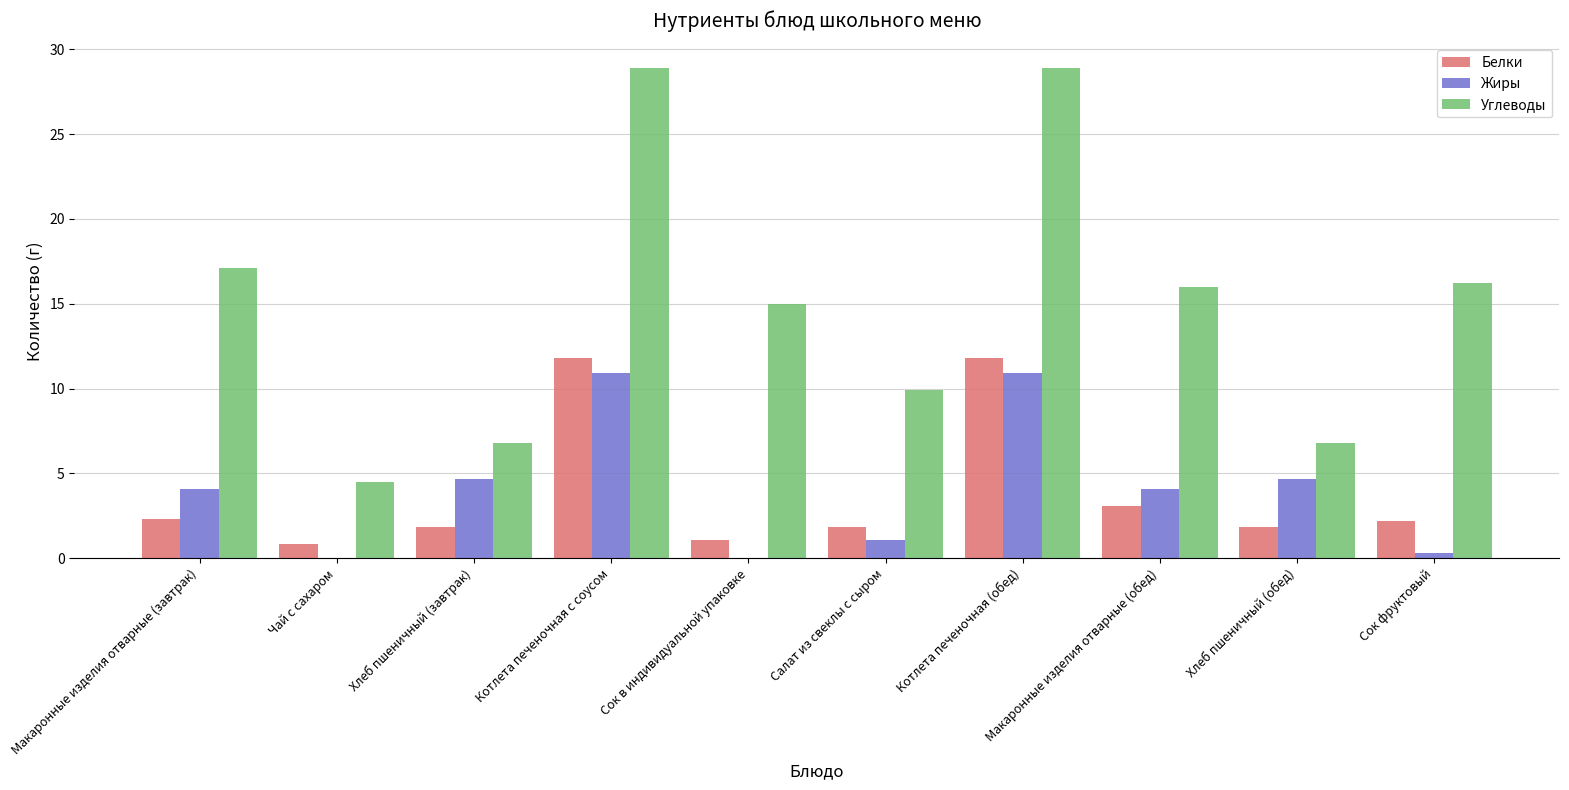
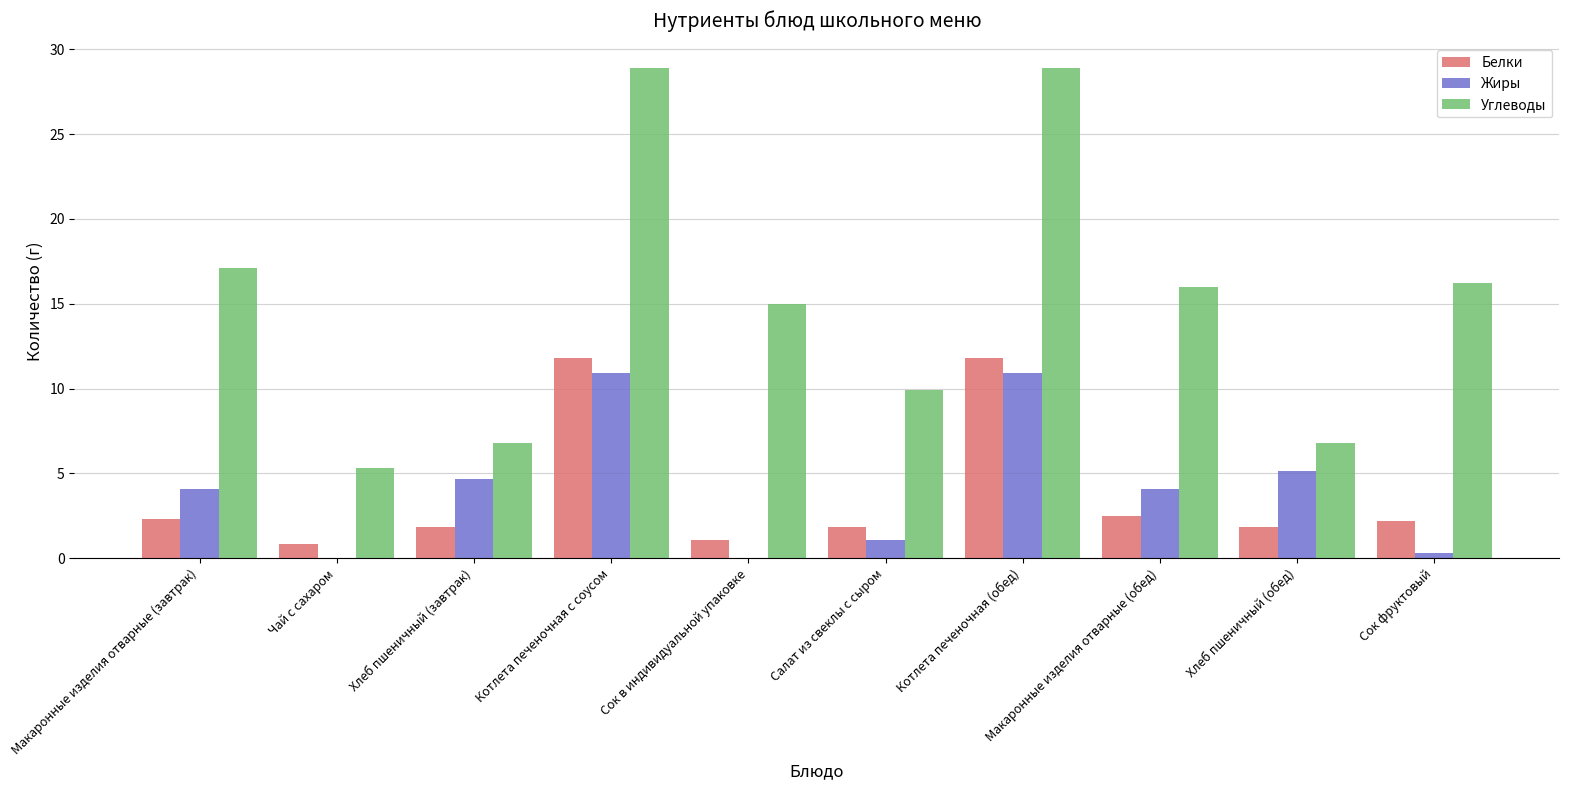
Углеводы, Чай с сахаром: 4.5 -> 5.3
Белки, Макаронные изделия отварные (обед): 3.1 -> 2.5
Жиры, Хлеб пшеничный (обед): 4.7 -> 5.2
